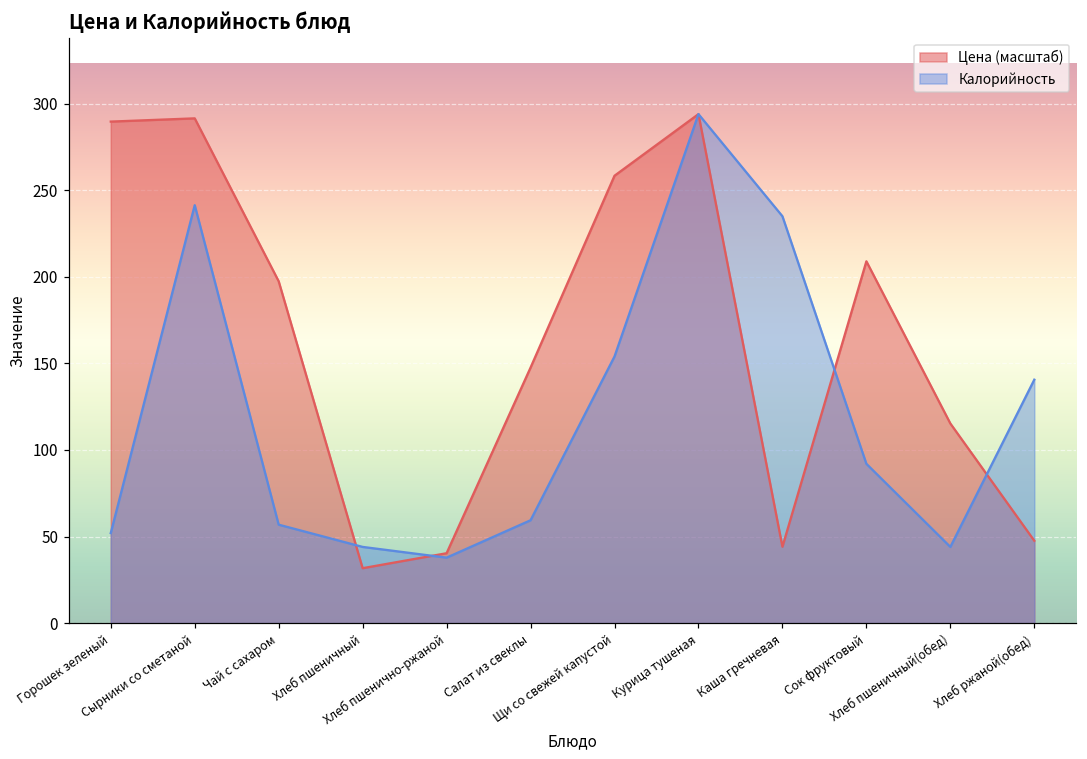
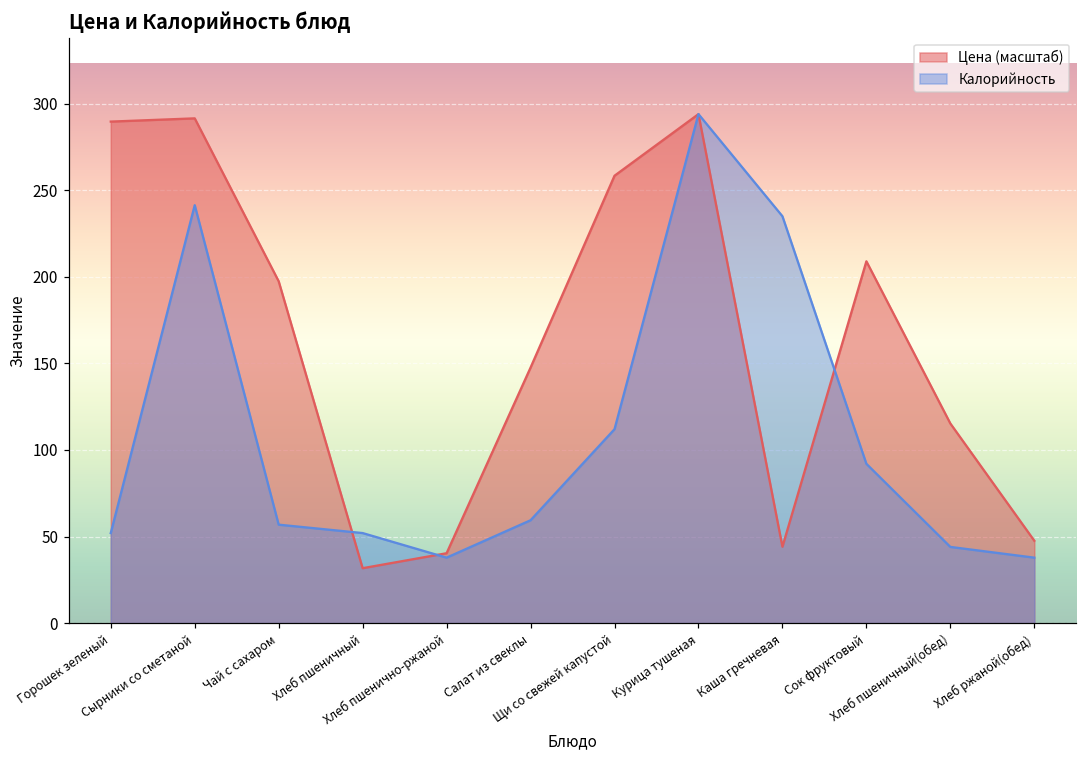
Калорийность, Хлеб пшеничный: 44 -> 52
Калорийность, Щи со свежей капустой: 154 -> 112
Калорийность, Хлеб ржаной(обед): 141 -> 38
